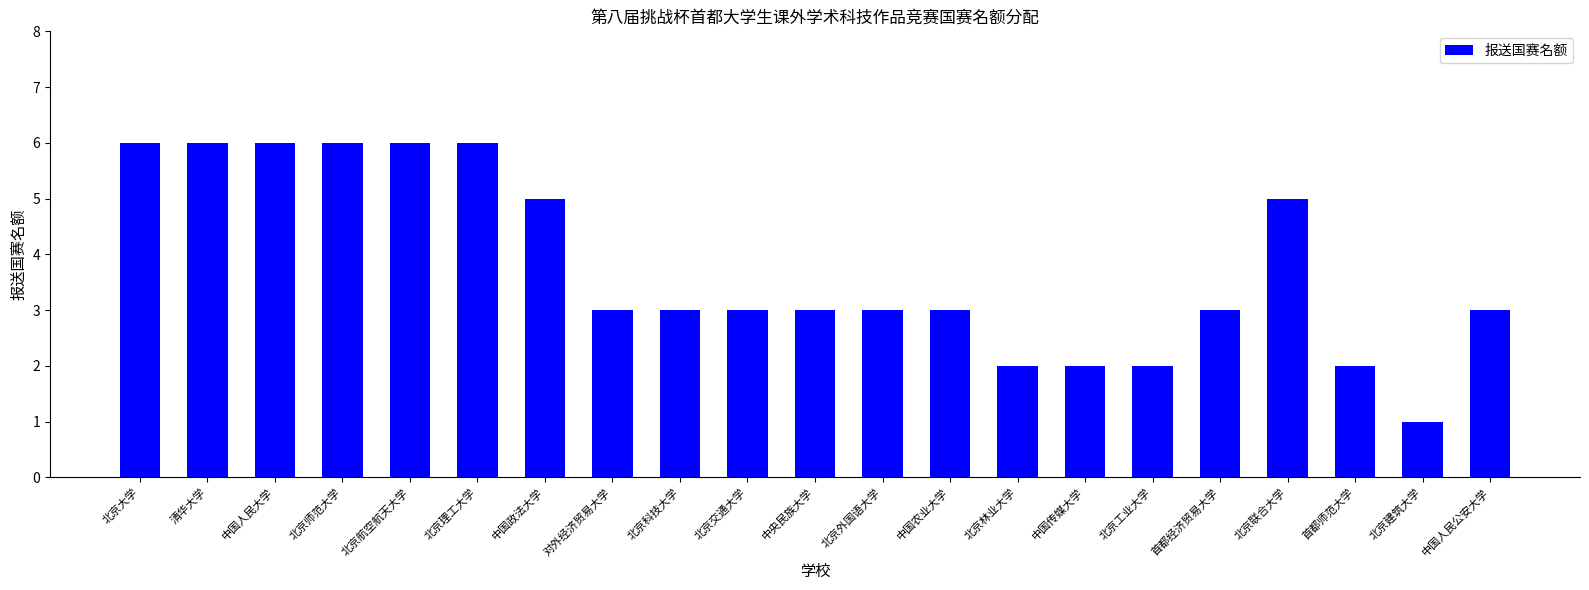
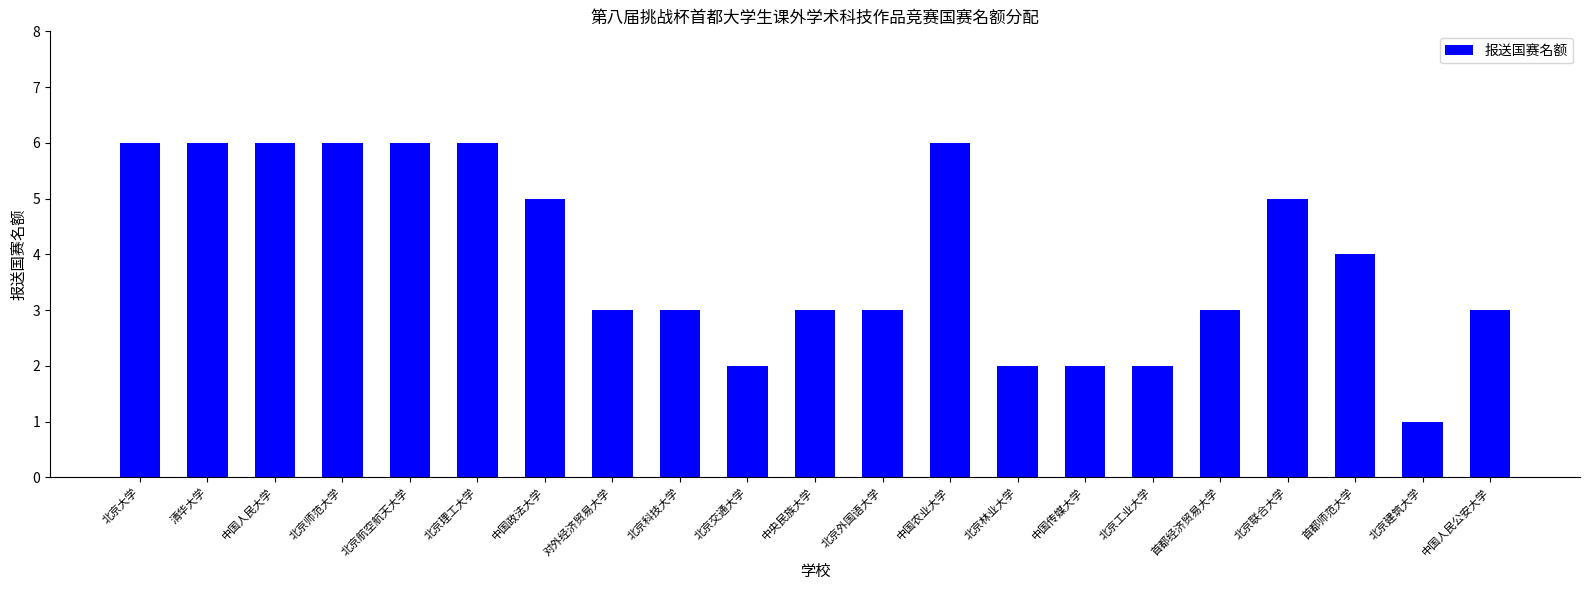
北京交通大学: 3 -> 2
中国农业大学: 3 -> 6
首都师范大学: 2 -> 4
